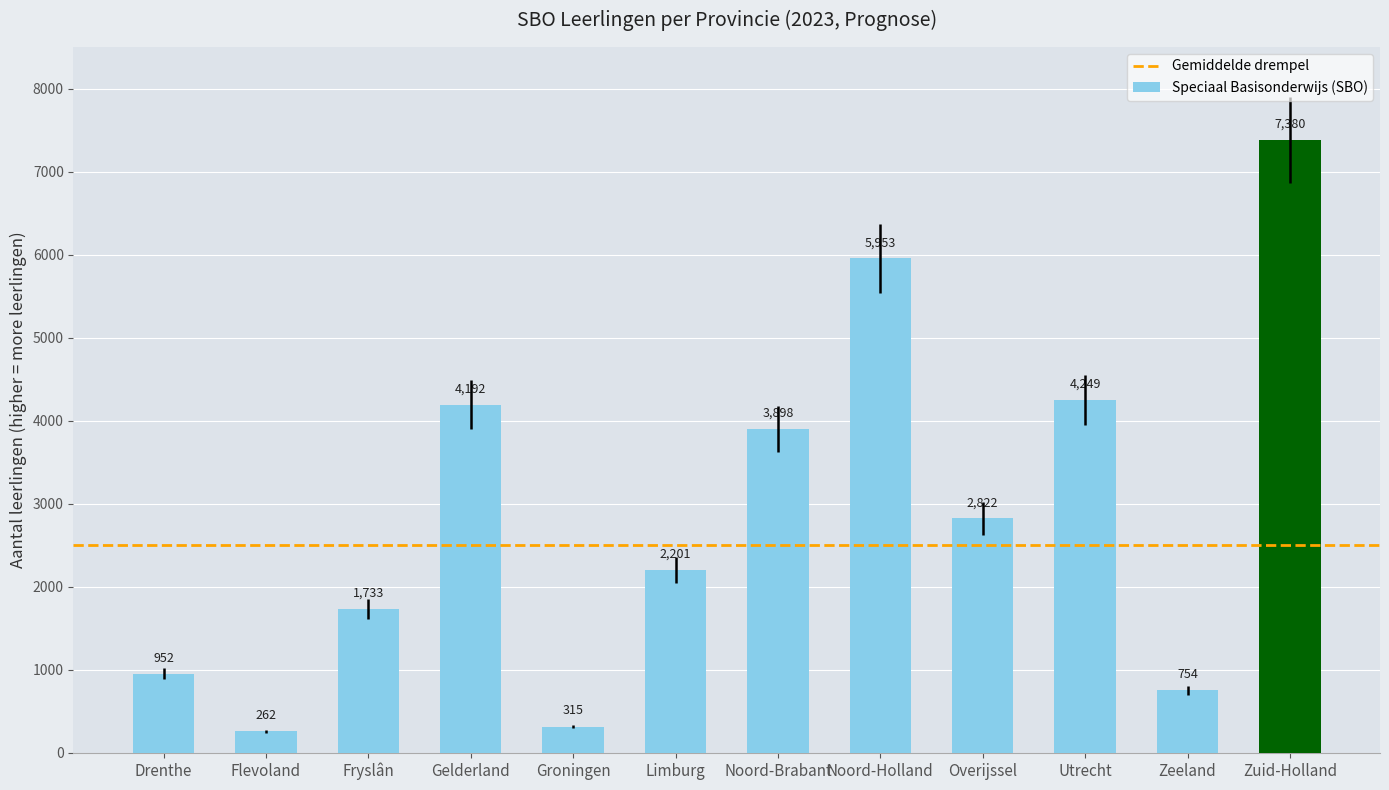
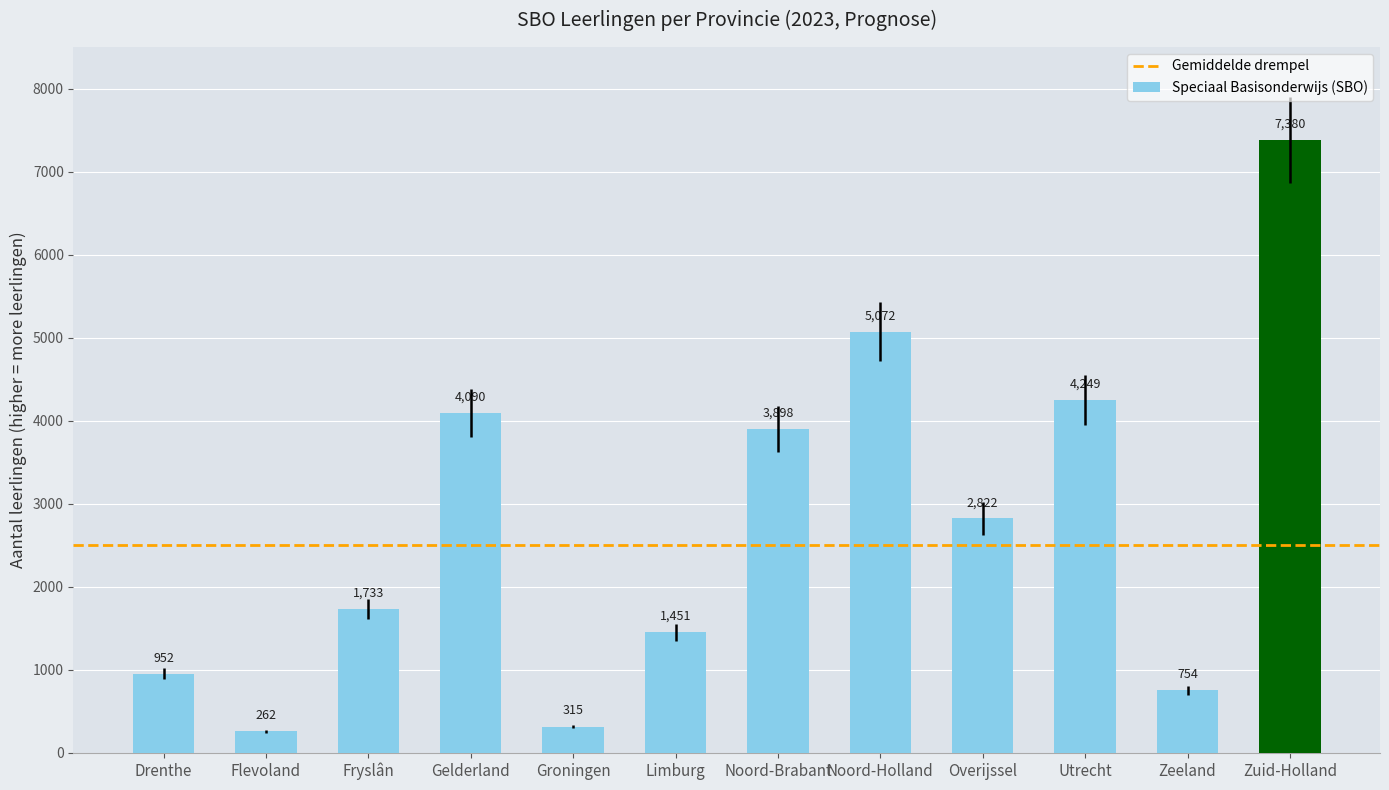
Gelderland: 4,192 -> 4,090
Limburg: 2,201 -> 1,451
Noord-Holland: 5,953 -> 5,072
